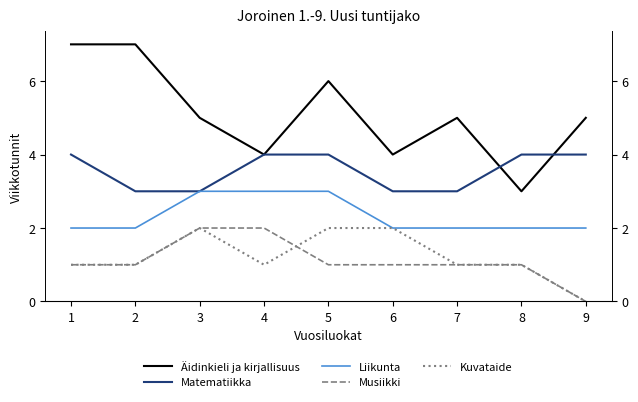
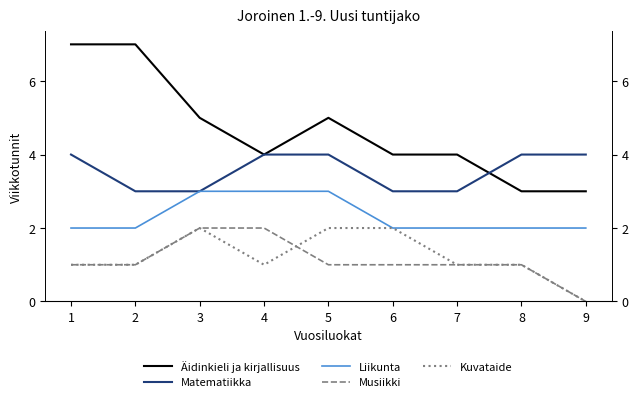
Äidinkieli ja kirjallisuus, 5: 6 -> 5
Äidinkieli ja kirjallisuus, 7: 5 -> 4
Äidinkieli ja kirjallisuus, 9: 5 -> 3
